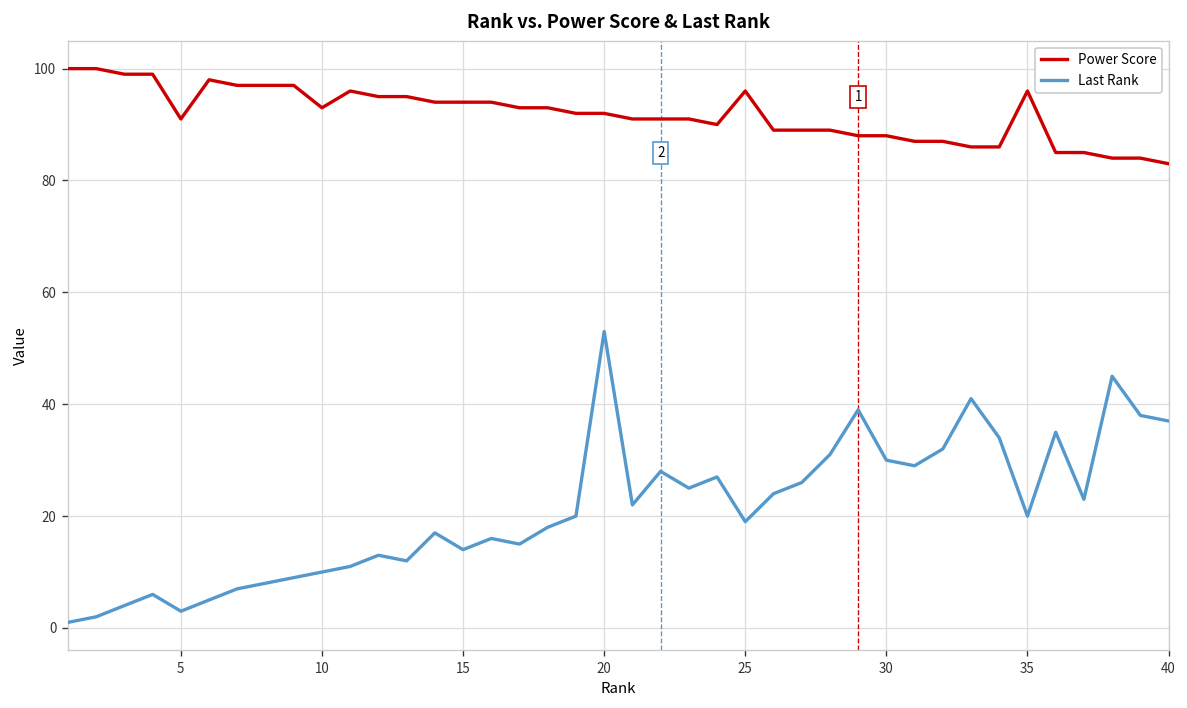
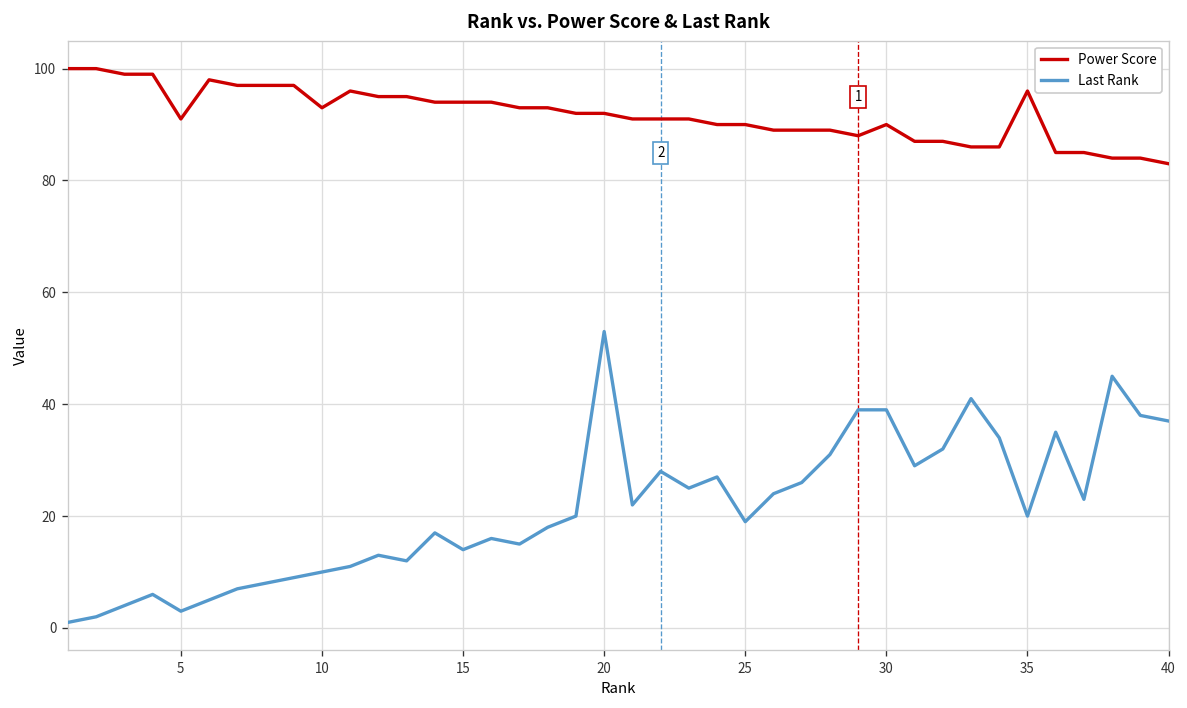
Power Score, 25: 96 -> 90
Power Score, 30: 88 -> 90
Last Rank, 30: 30 -> 39
